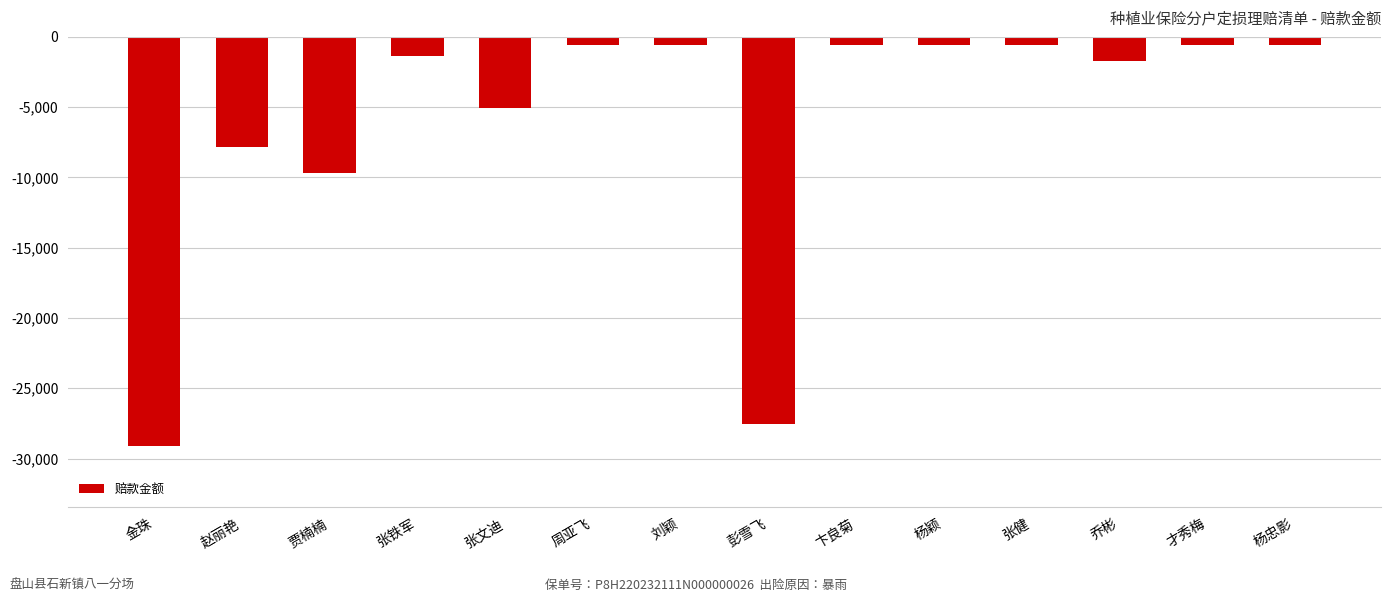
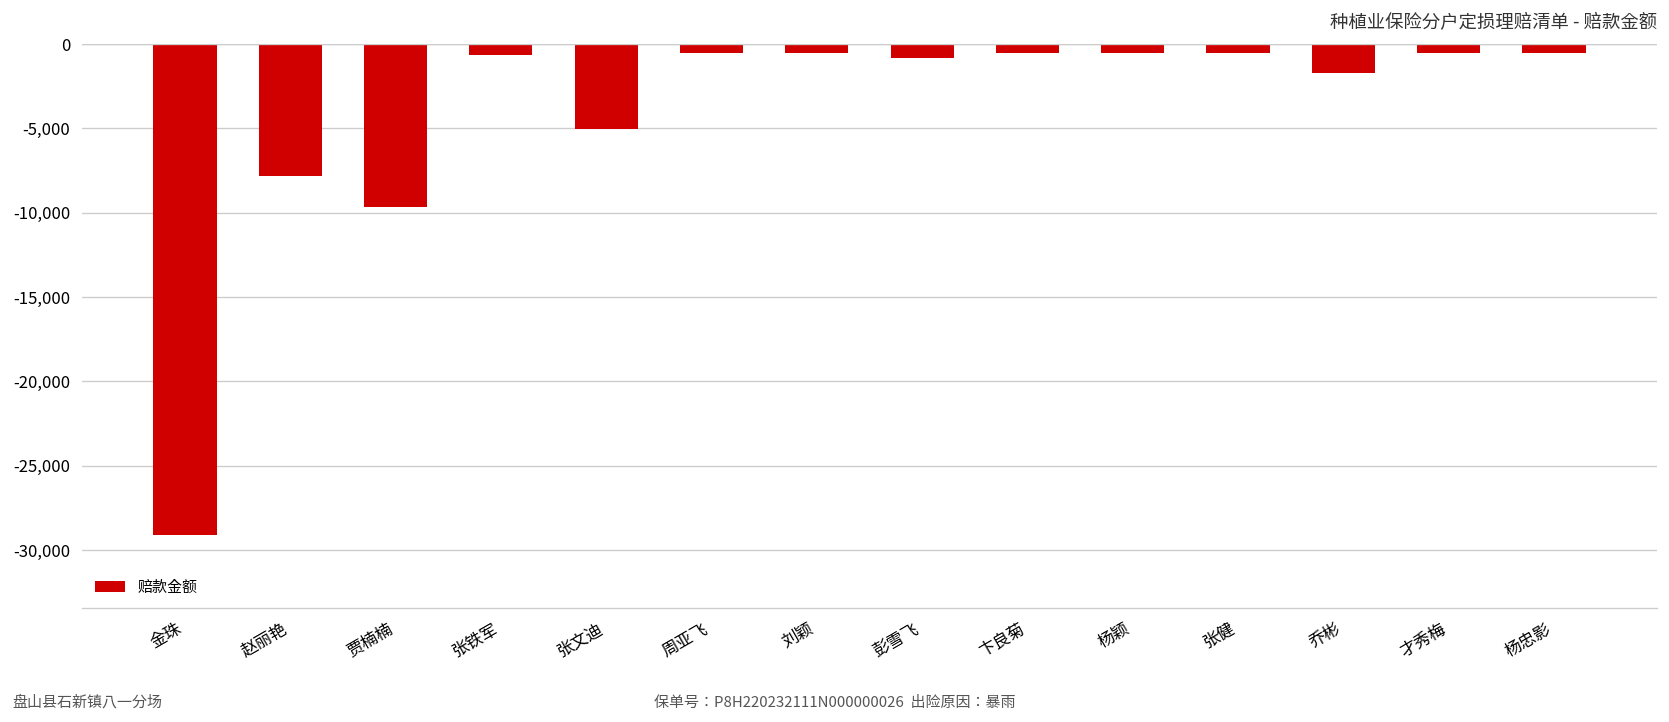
张铁军: -1,400 -> -700
彭雪飞: -27,500 -> -800
